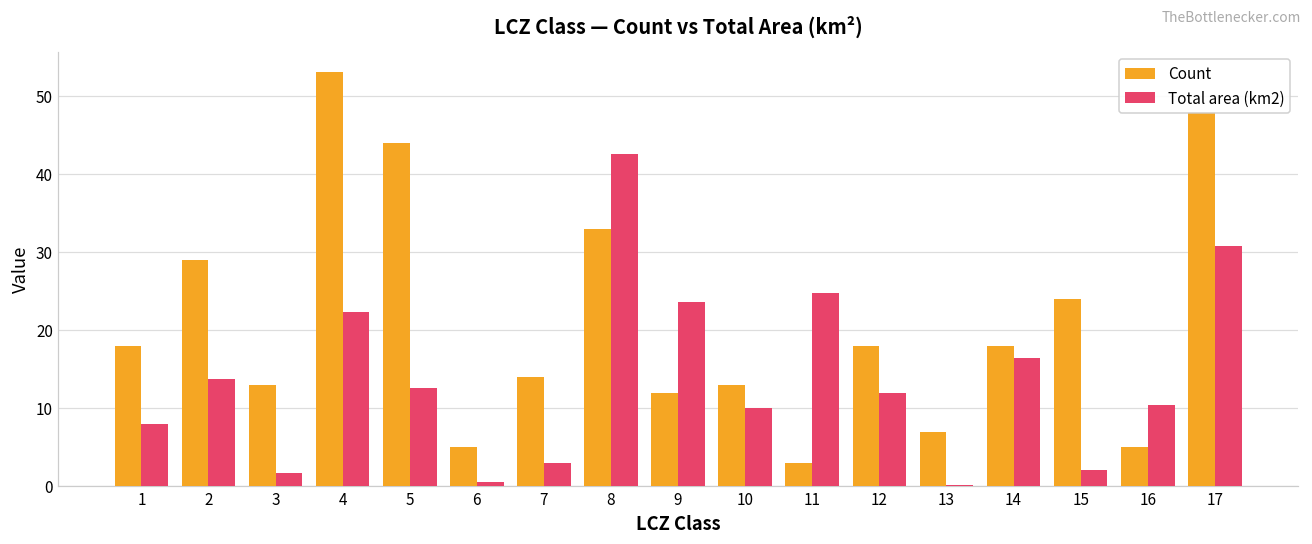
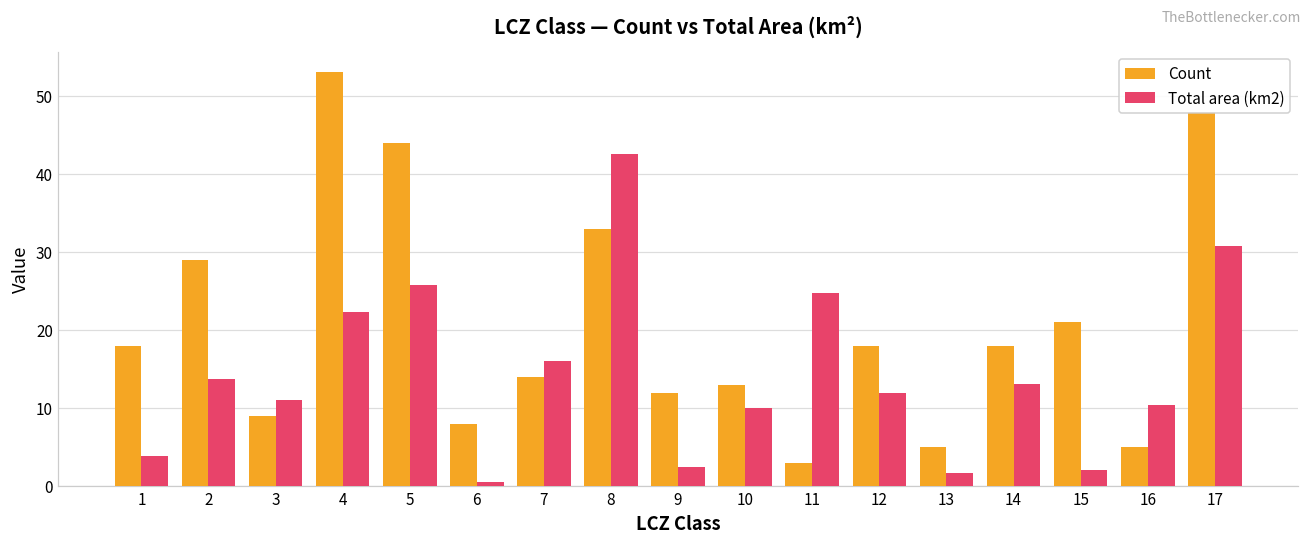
Total area (km2), 1: 8 -> 4
Count, 3: 13 -> 9
Total area (km2), 3: 2 -> 11
Total area (km2), 5: 13 -> 26
Count, 6: 5 -> 8
Total area (km2), 7: 3 -> 16
Total area (km2), 9: 24 -> 2
Count, 13: 7 -> 5
Total area (km2), 13: 0 -> 2
Total area (km2), 14: 16 -> 13
Count, 15: 24 -> 21
